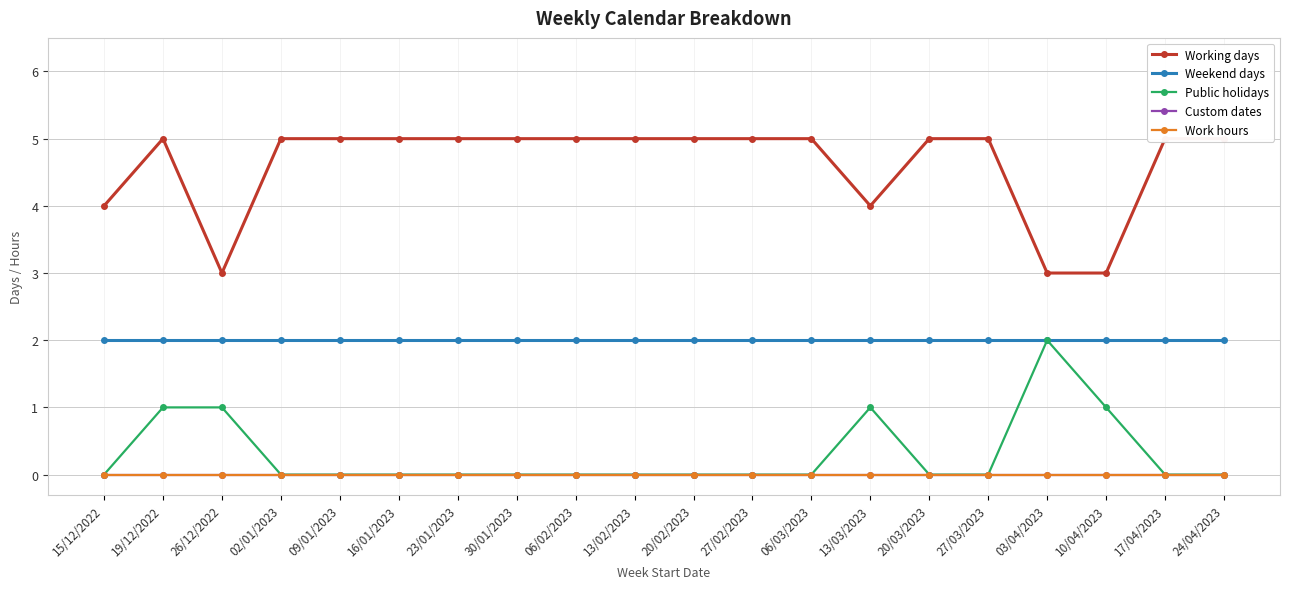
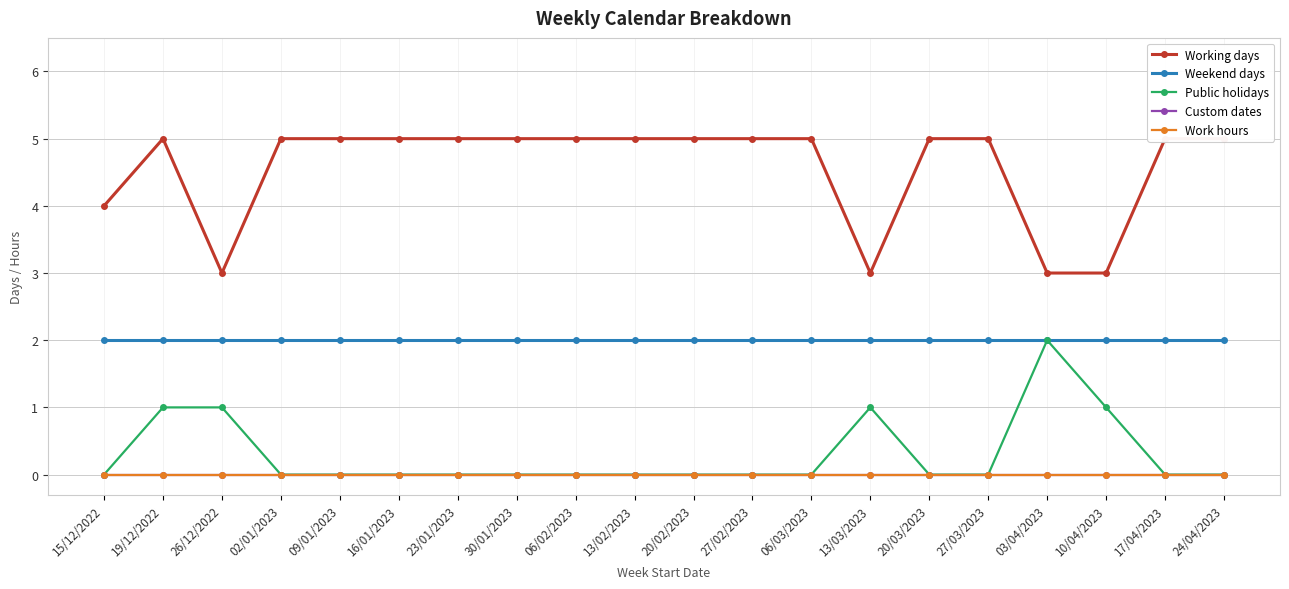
Working days, 13/03/2023: 4 -> 3
